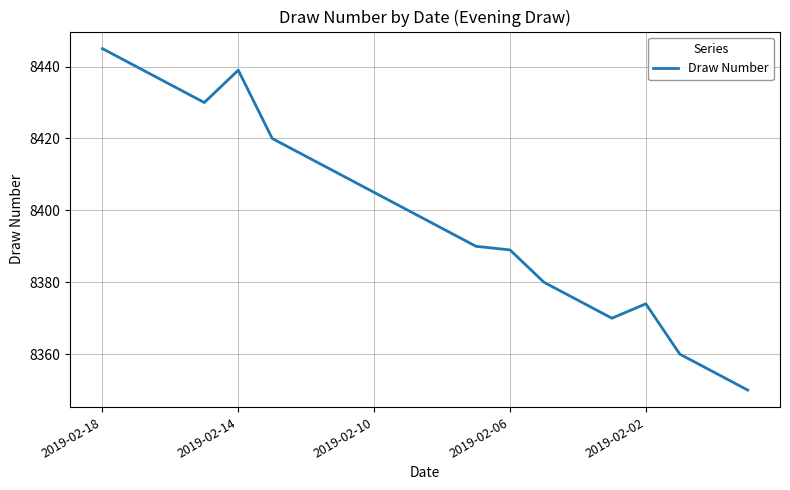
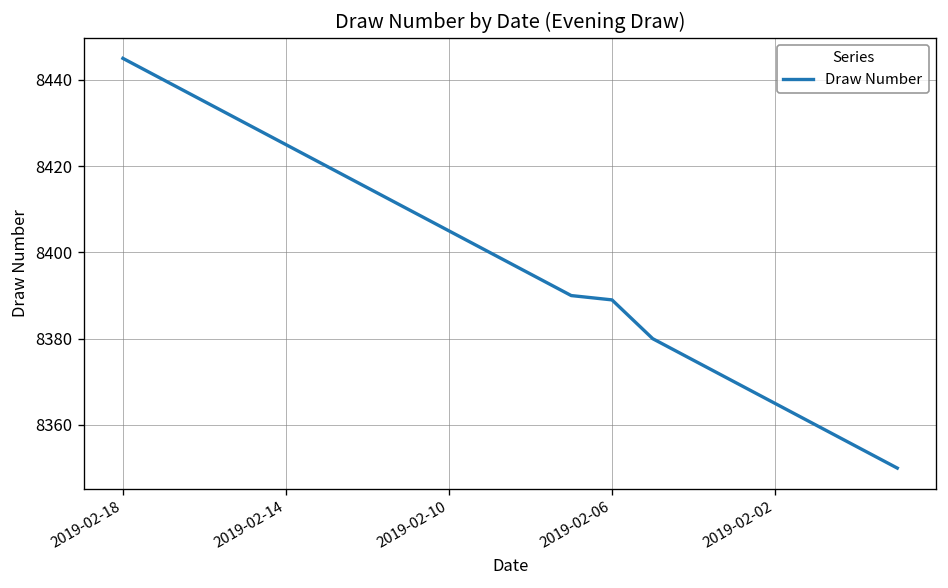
2019-02-14: 8439 -> 8425
2019-02-02: 8374 -> 8365
